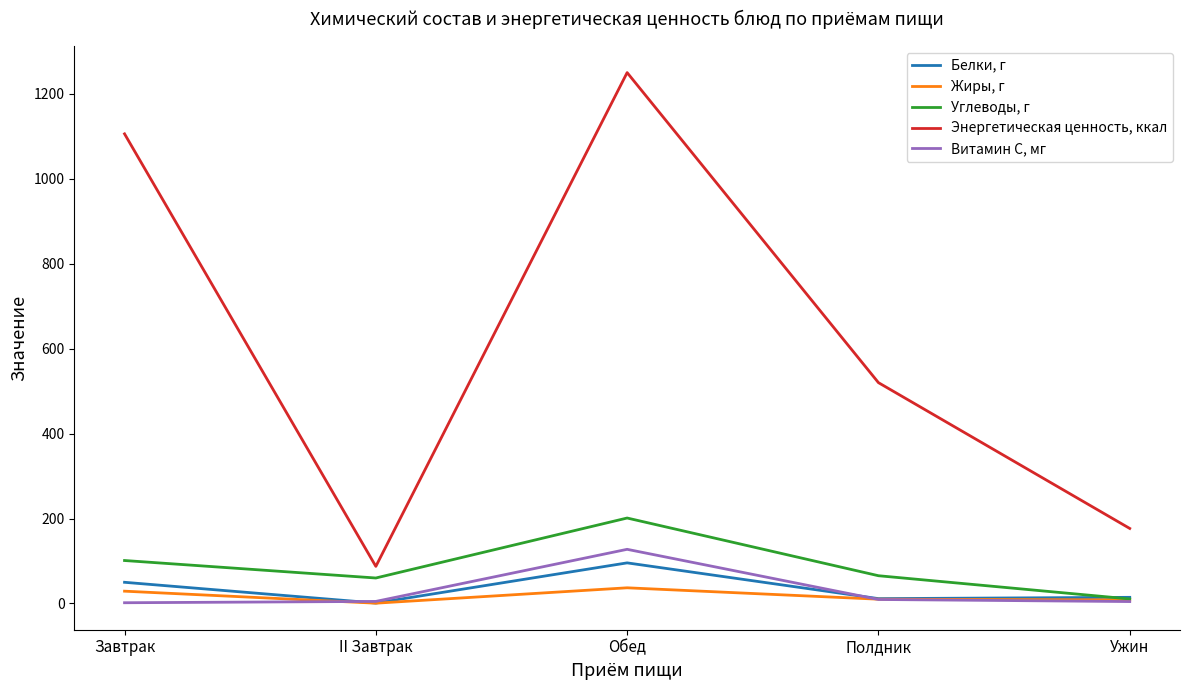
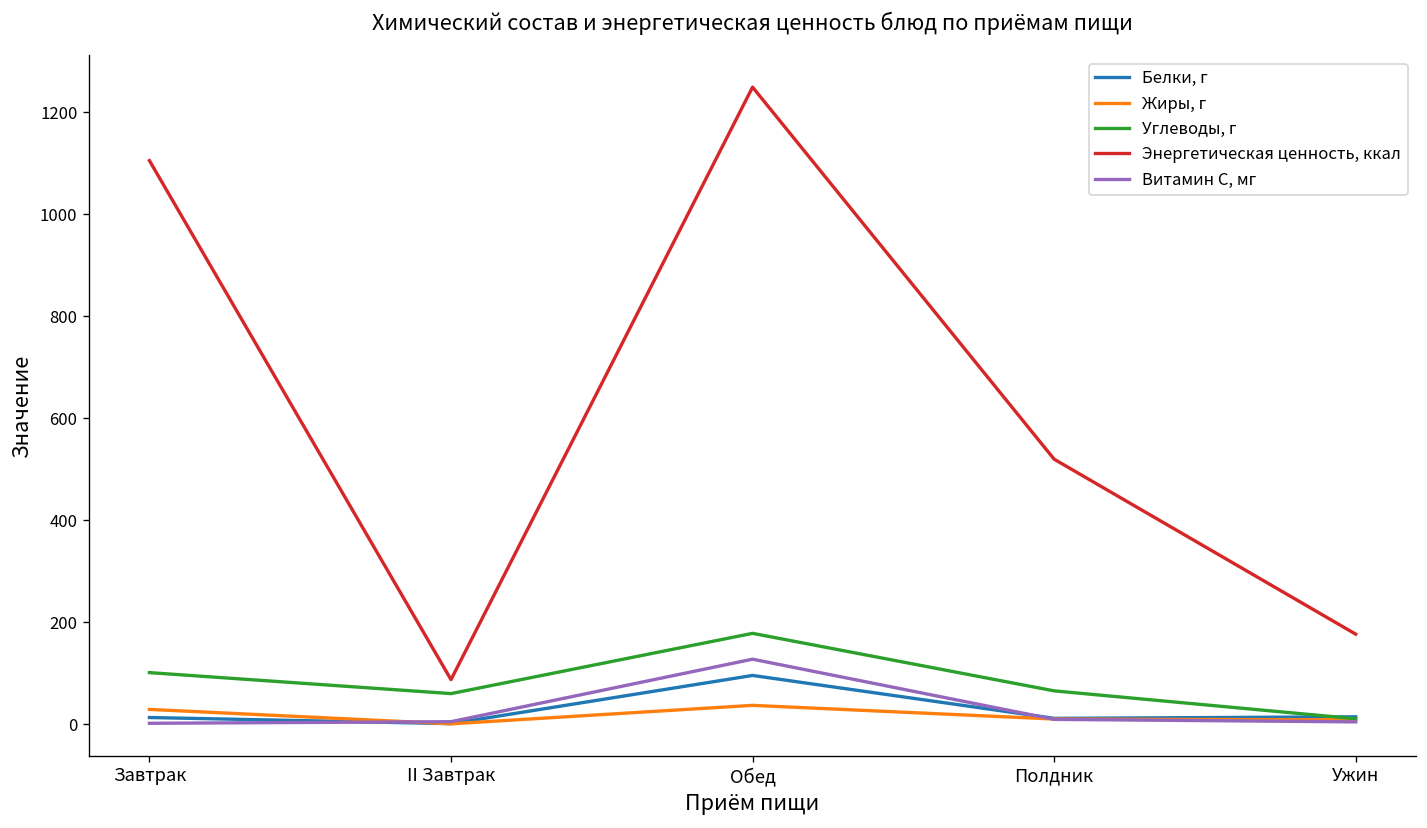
Белки, г, Завтрак: 50 -> 10
Углеводы, г, Обед: 200 -> 180
